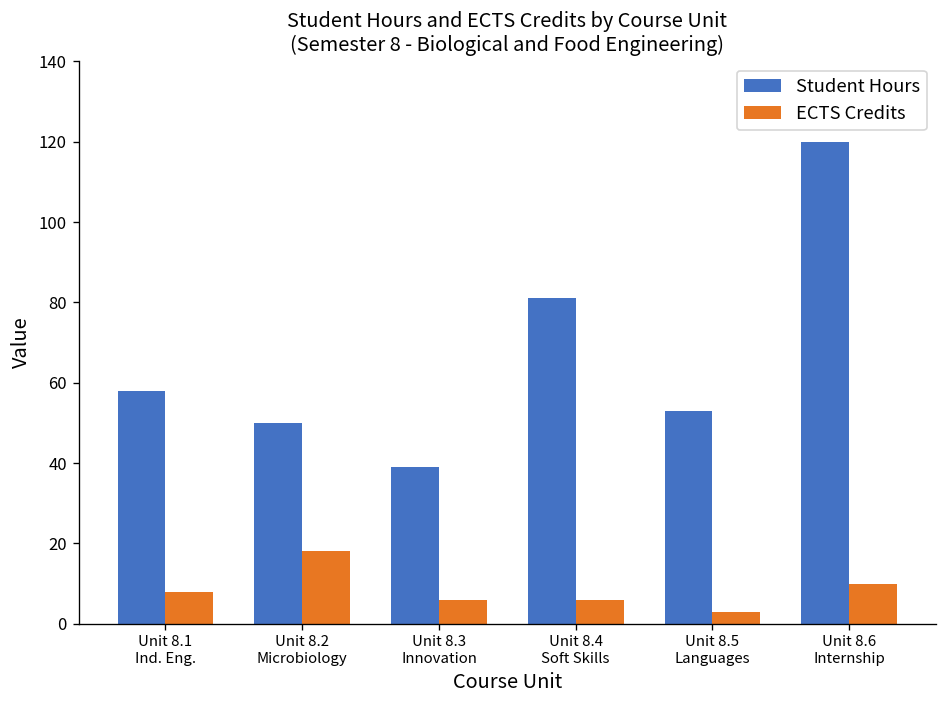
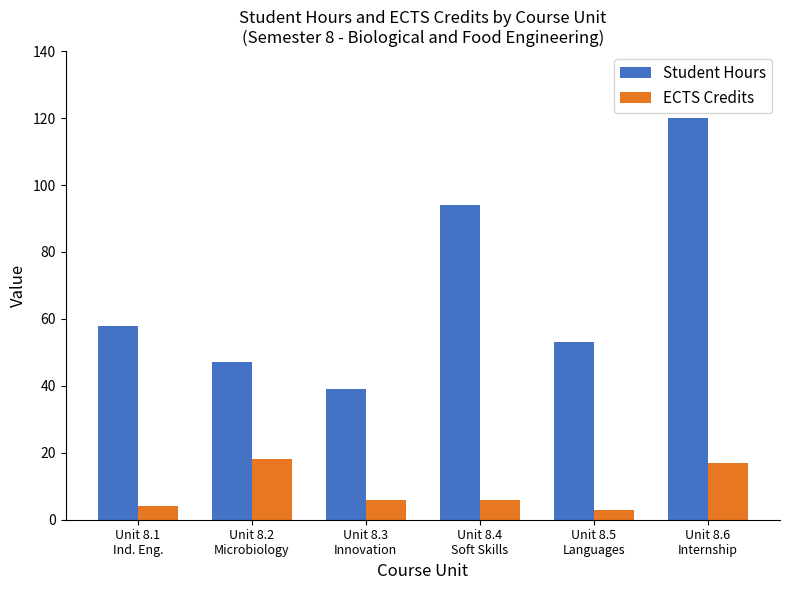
ECTS Credits, Unit 8.1 Ind. Eng.: 8 -> 4
Student Hours, Unit 8.2 Microbiology: 50 -> 47
Student Hours, Unit 8.4 Soft Skills: 81 -> 94
ECTS Credits, Unit 8.6 Internship: 10 -> 17
